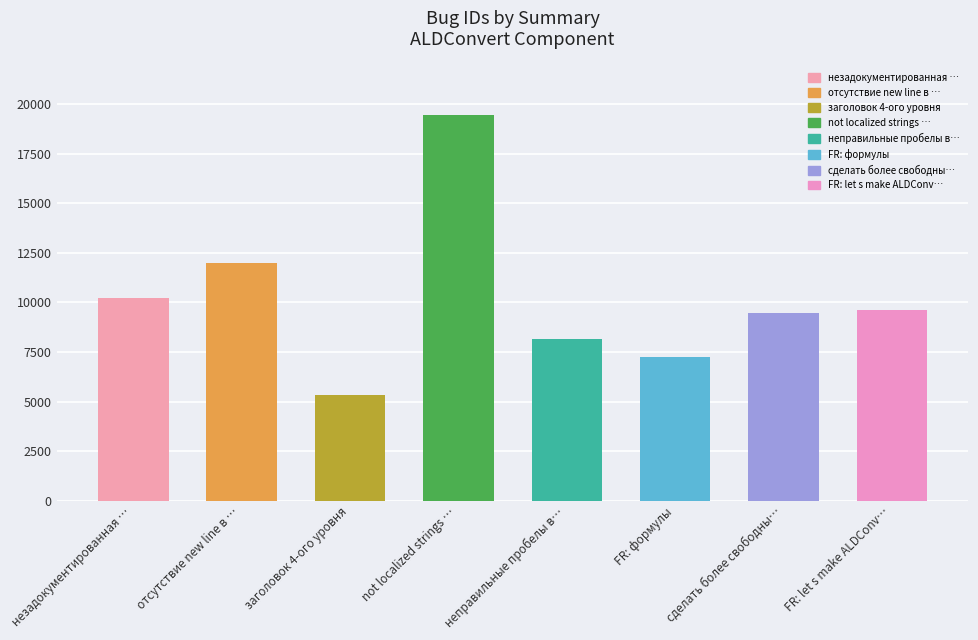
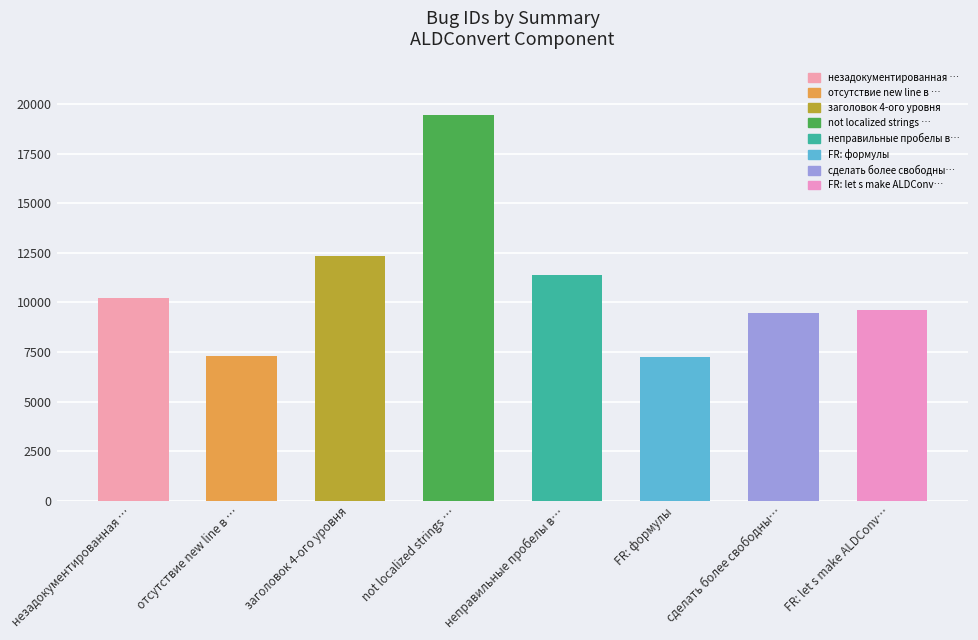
отсутствие new line в …: 12000 -> 7300
заголовок 4-ого уровня: 5300 -> 12300
неправильные пробелы в…: 8200 -> 11400
